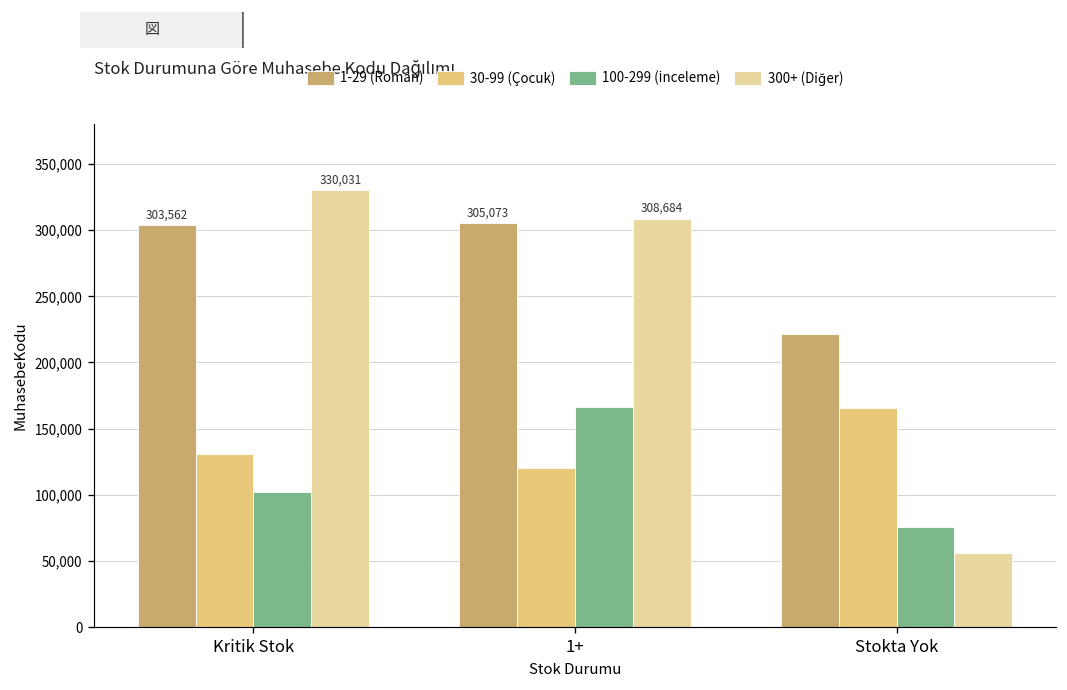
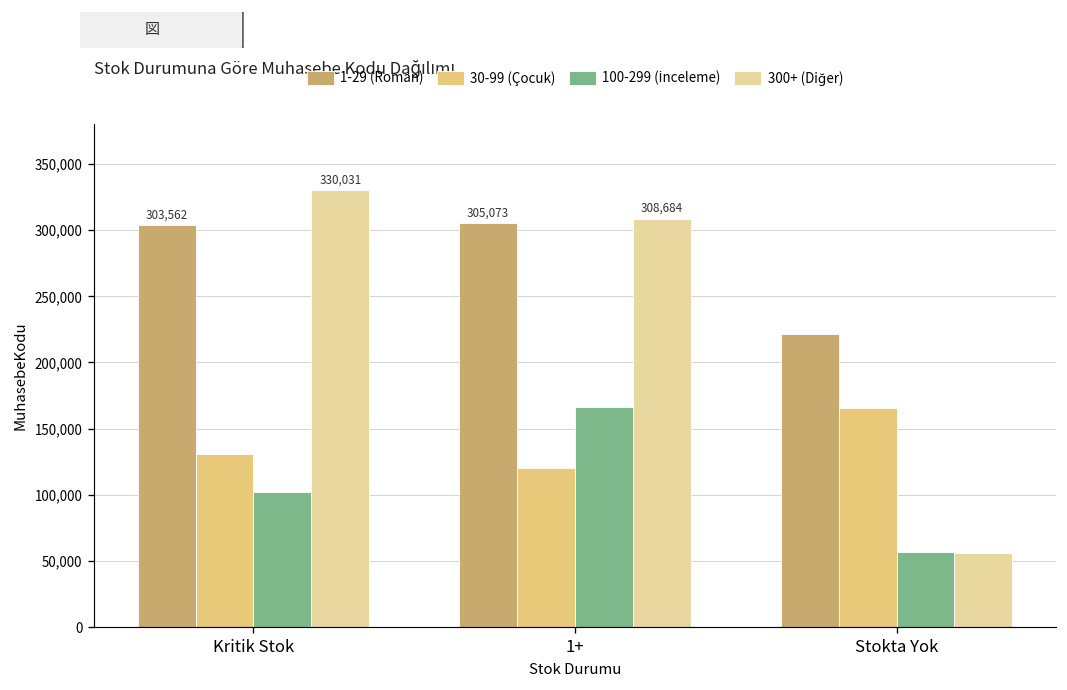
100-299 (İnceleme), Stokta Yok: 76,000 -> 57,000
